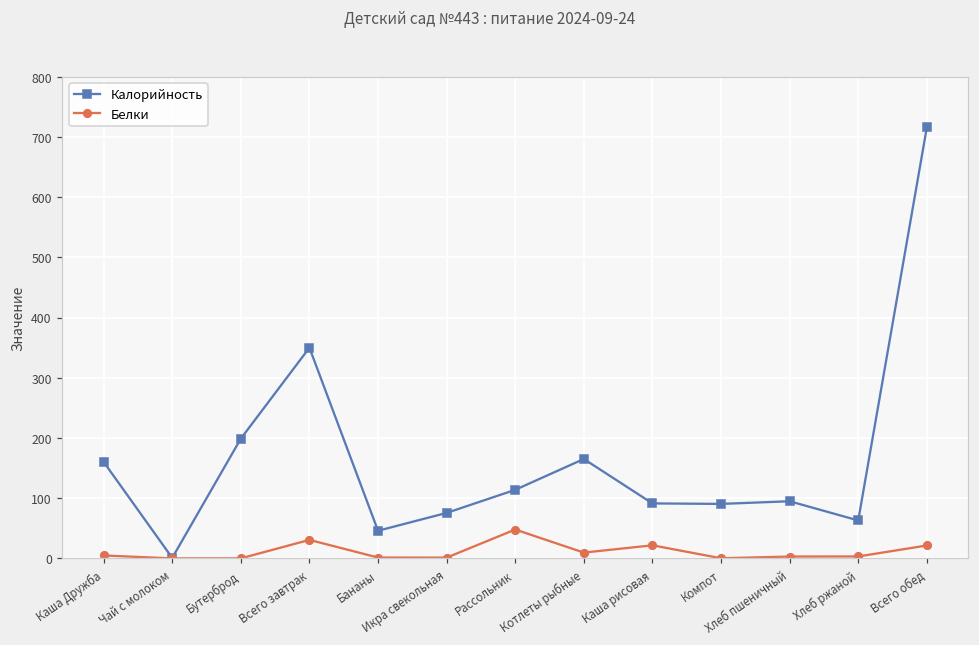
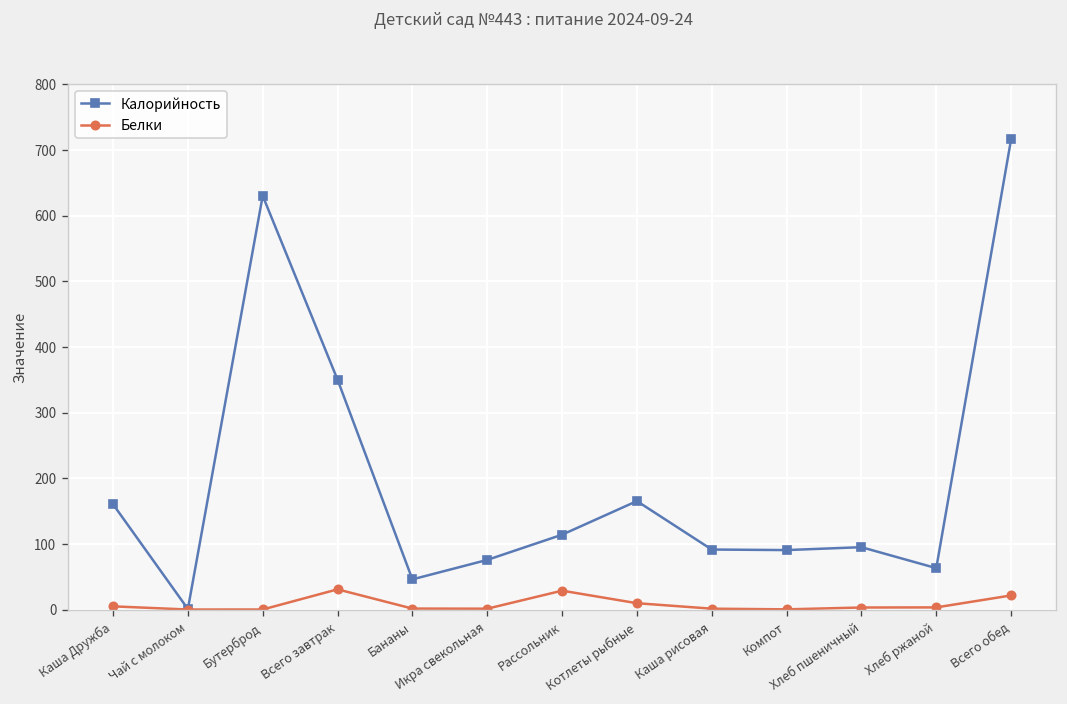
Калорийность, Бутерброд: 200 -> 630
Белки, Рассольник: 50 -> 30
Белки, Каша рисовая: 20 -> 0
